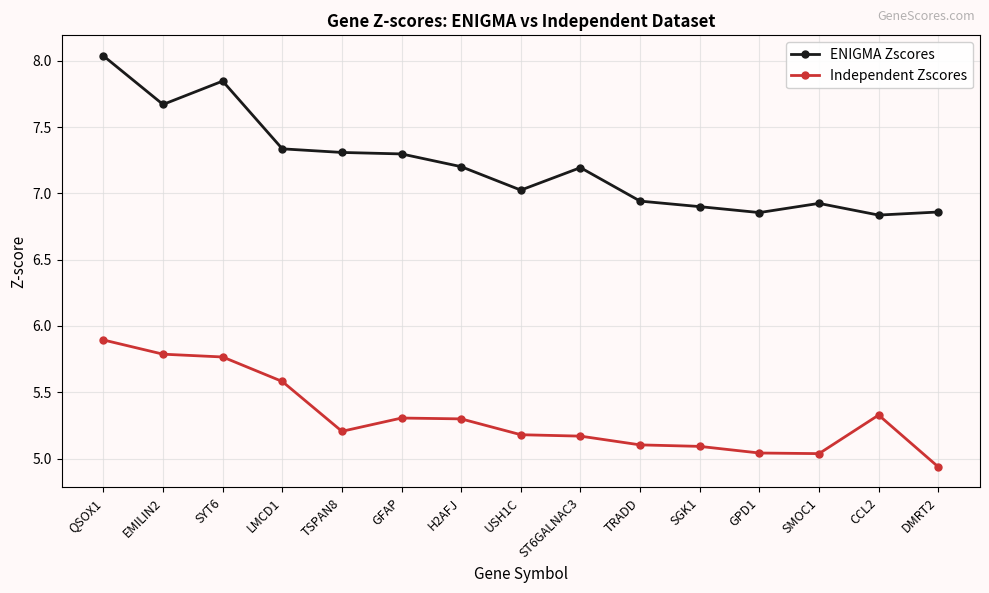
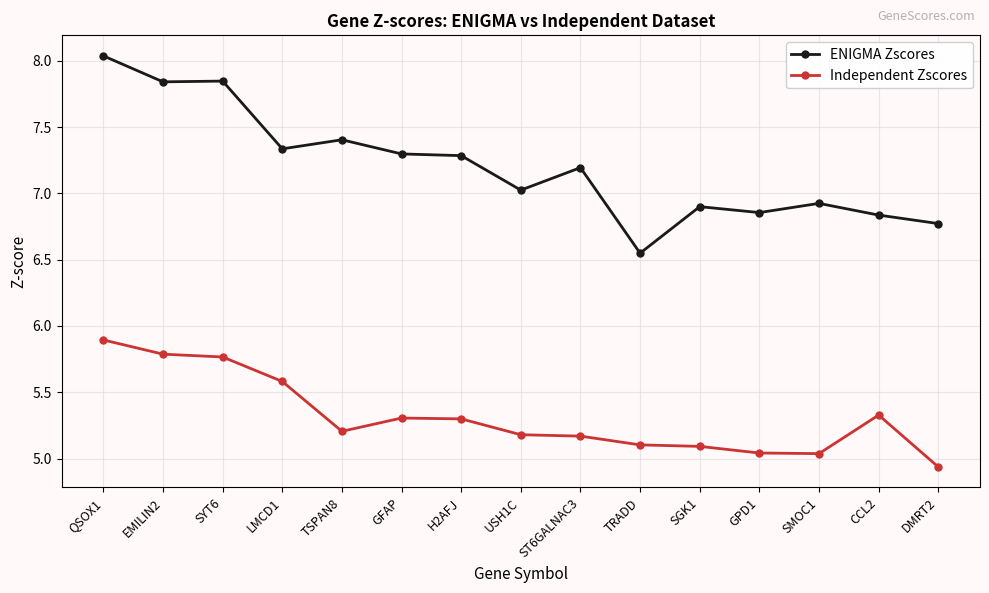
ENIGMA Zscores, EMILIN2: 7.67 -> 7.84
ENIGMA Zscores, TSPAN8: 7.31 -> 7.40
ENIGMA Zscores, H2AFJ: 7.20 -> 7.28
ENIGMA Zscores, TRADD: 6.94 -> 6.55
ENIGMA Zscores, DMRT2: 6.86 -> 6.77
